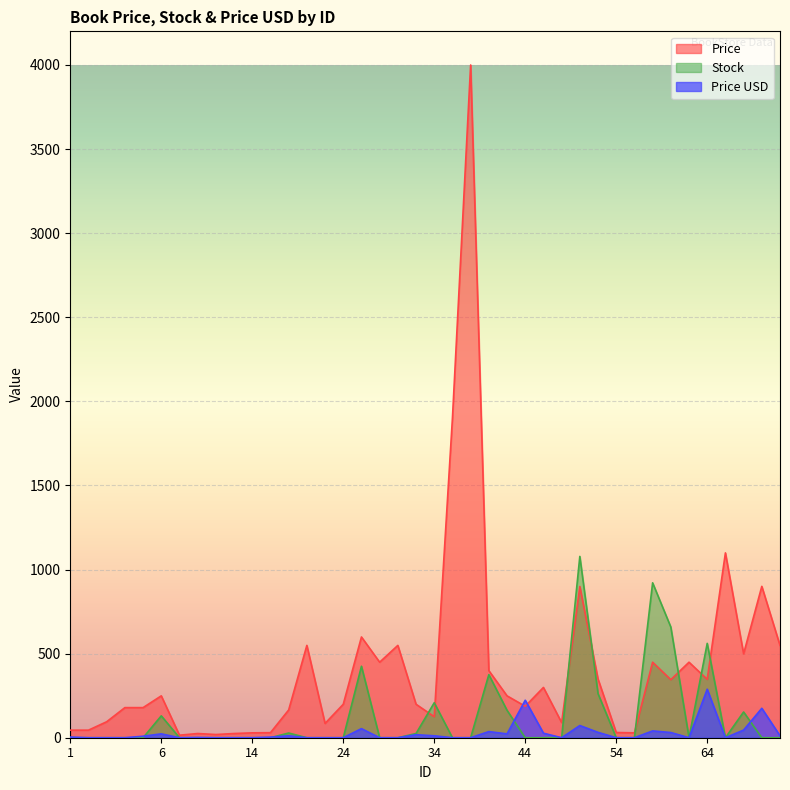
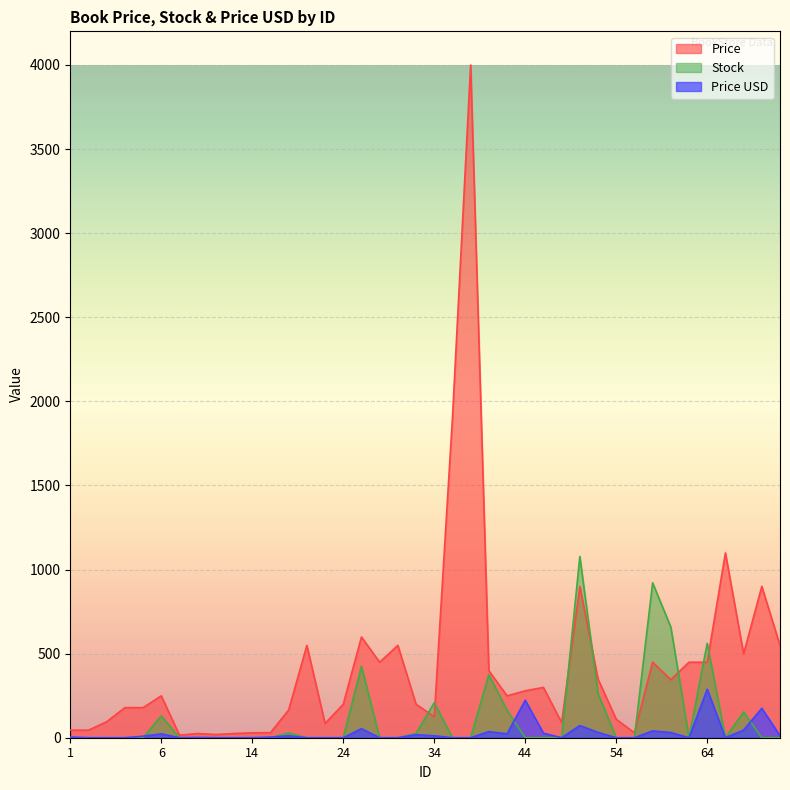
Price, 44: 190 -> 280
Price, 54: 30 -> 110
Price, 64: 350 -> 450
